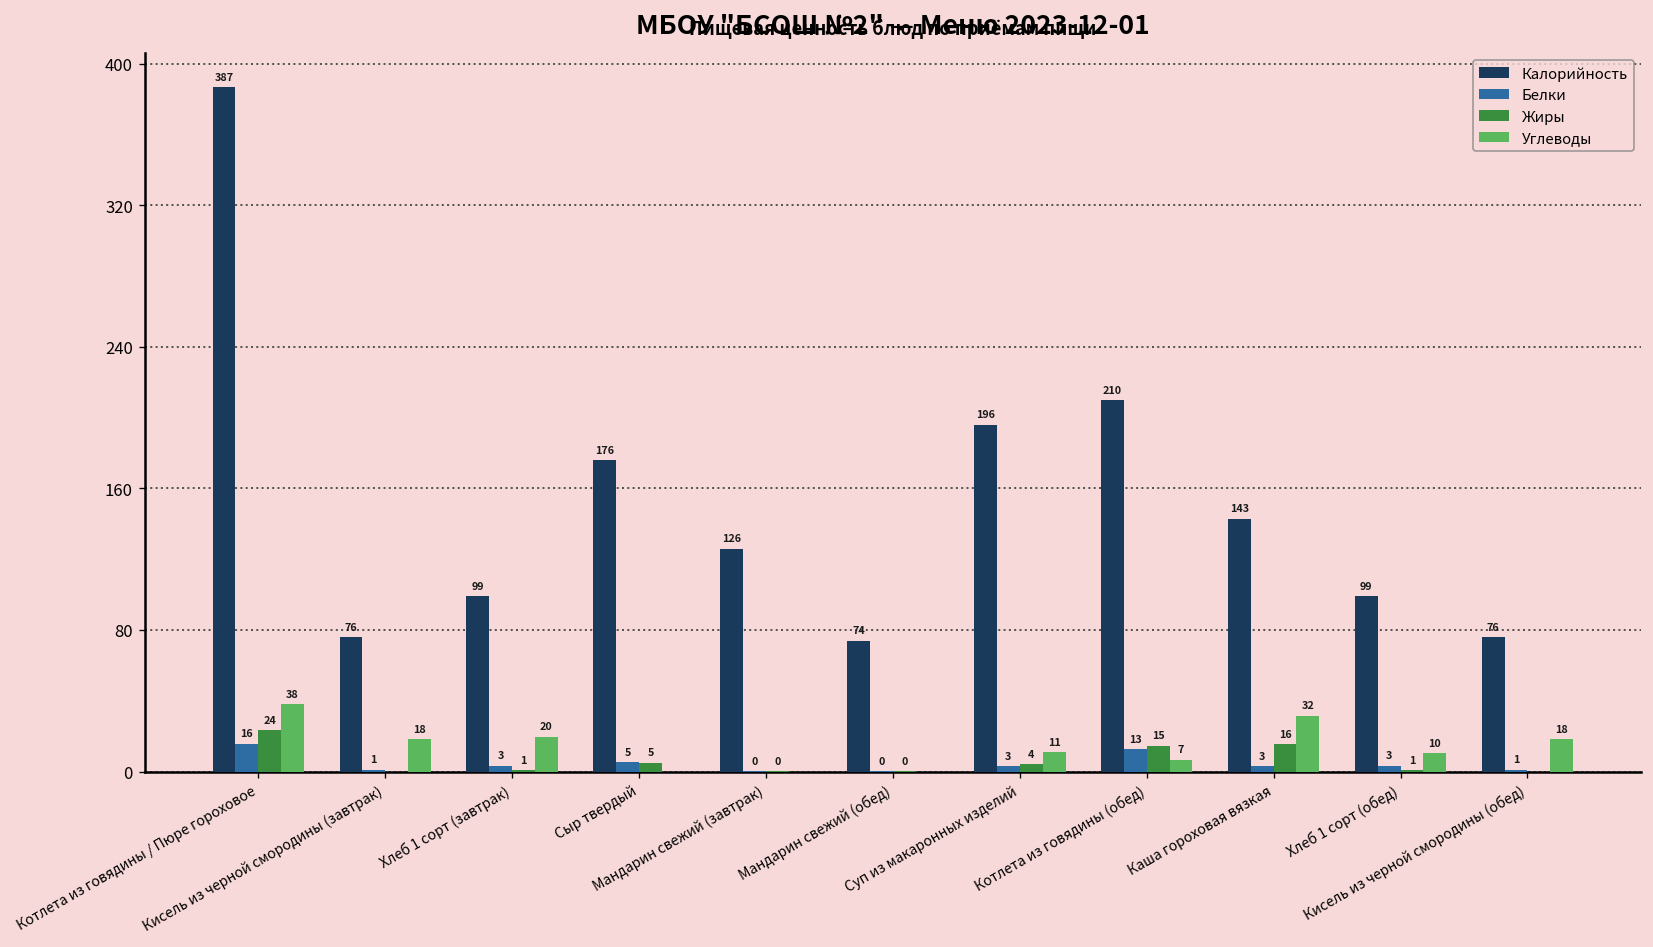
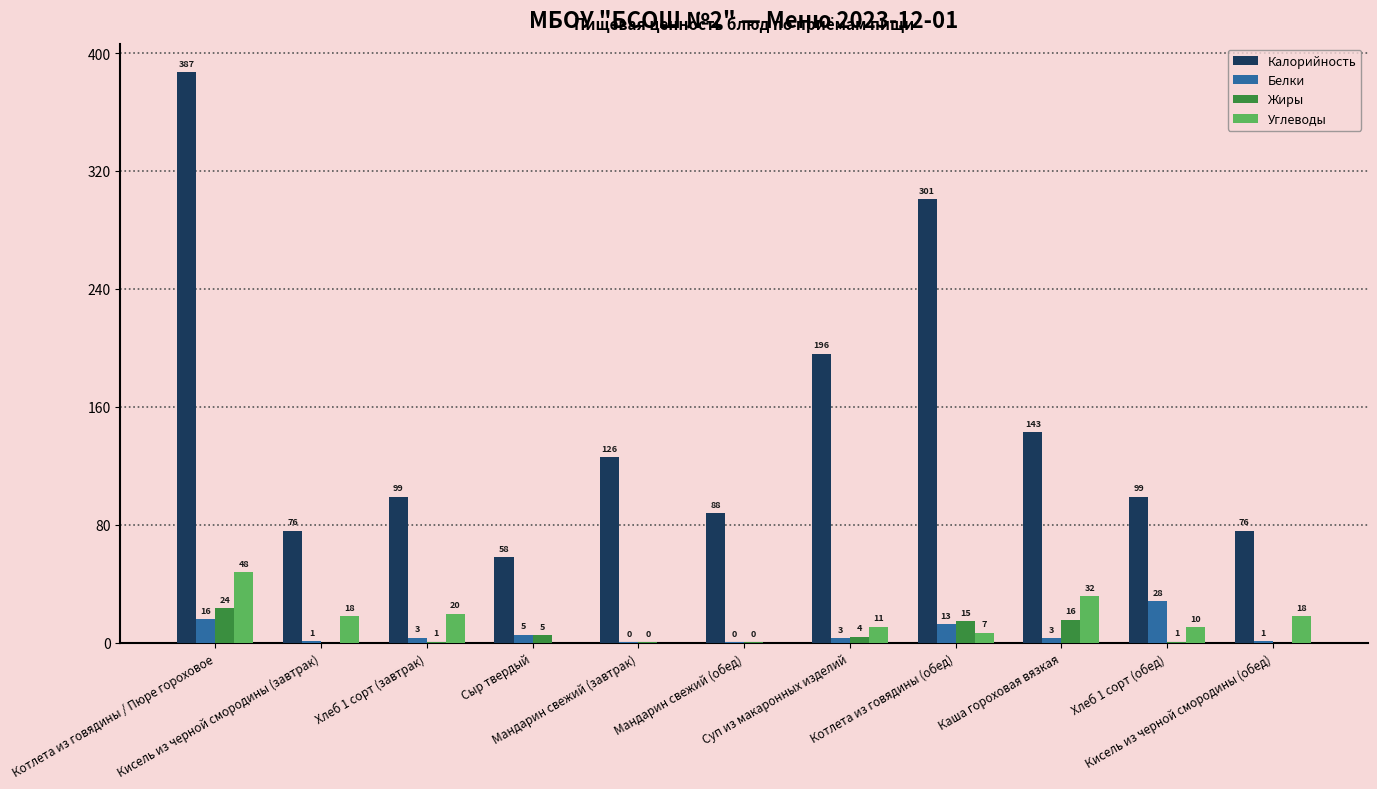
Углеводы, Котлета из говядины / Пюре гороховое: 38 -> 48
Калорийность, Сыр твердый: 176 -> 58
Калорийность, Мандарин свежий (обед): 74 -> 88
Калорийность, Котлета из говядины (обед): 210 -> 301
Белки, Хлеб 1 сорт (обед): 3 -> 28
